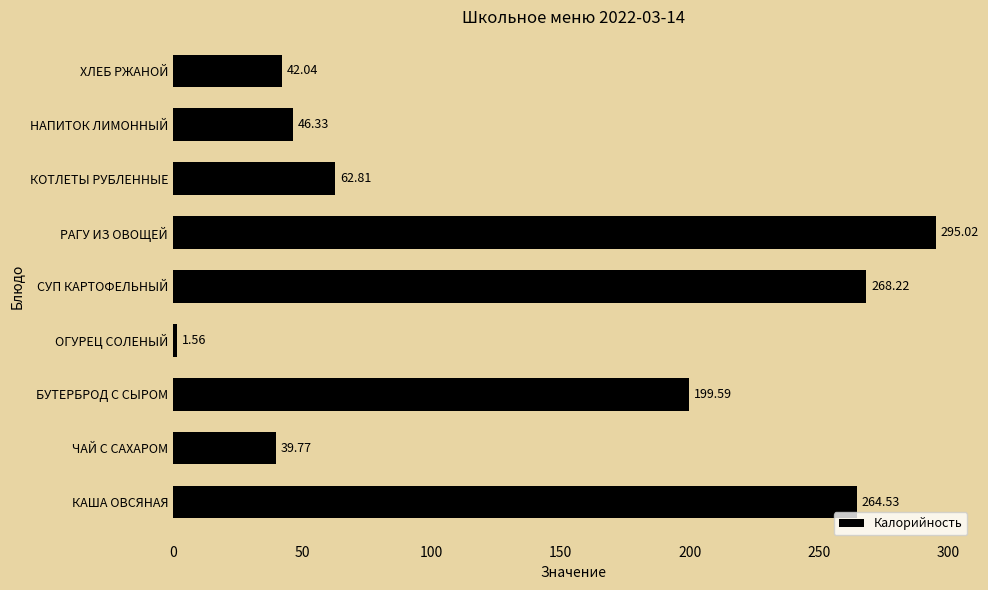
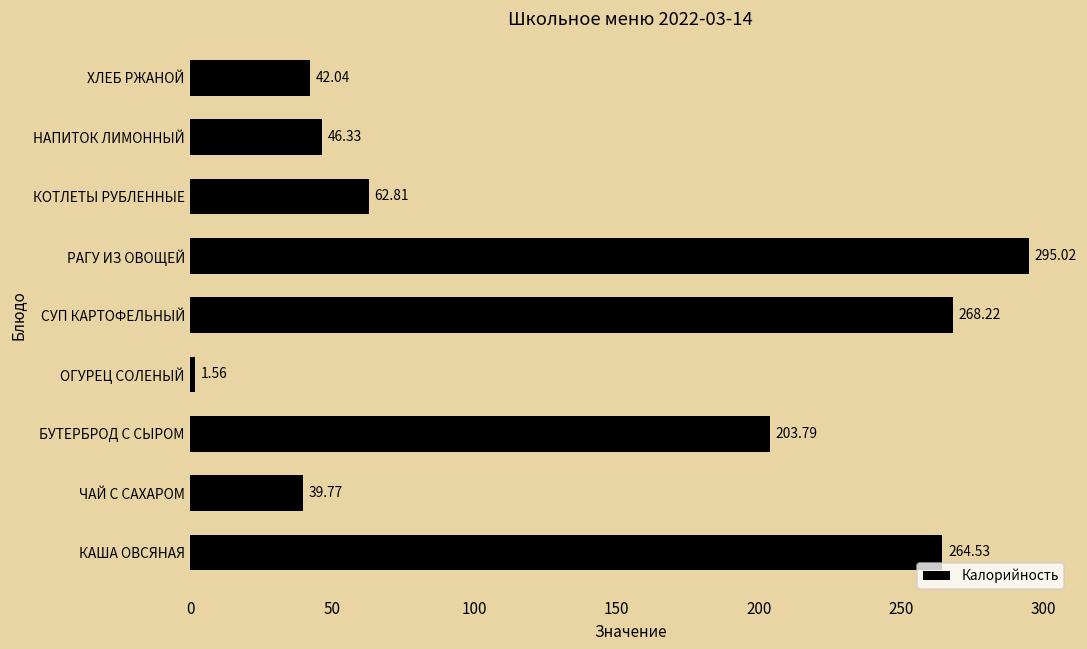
БУТЕРБРОД С СЫРОМ: 199.59 -> 203.79
